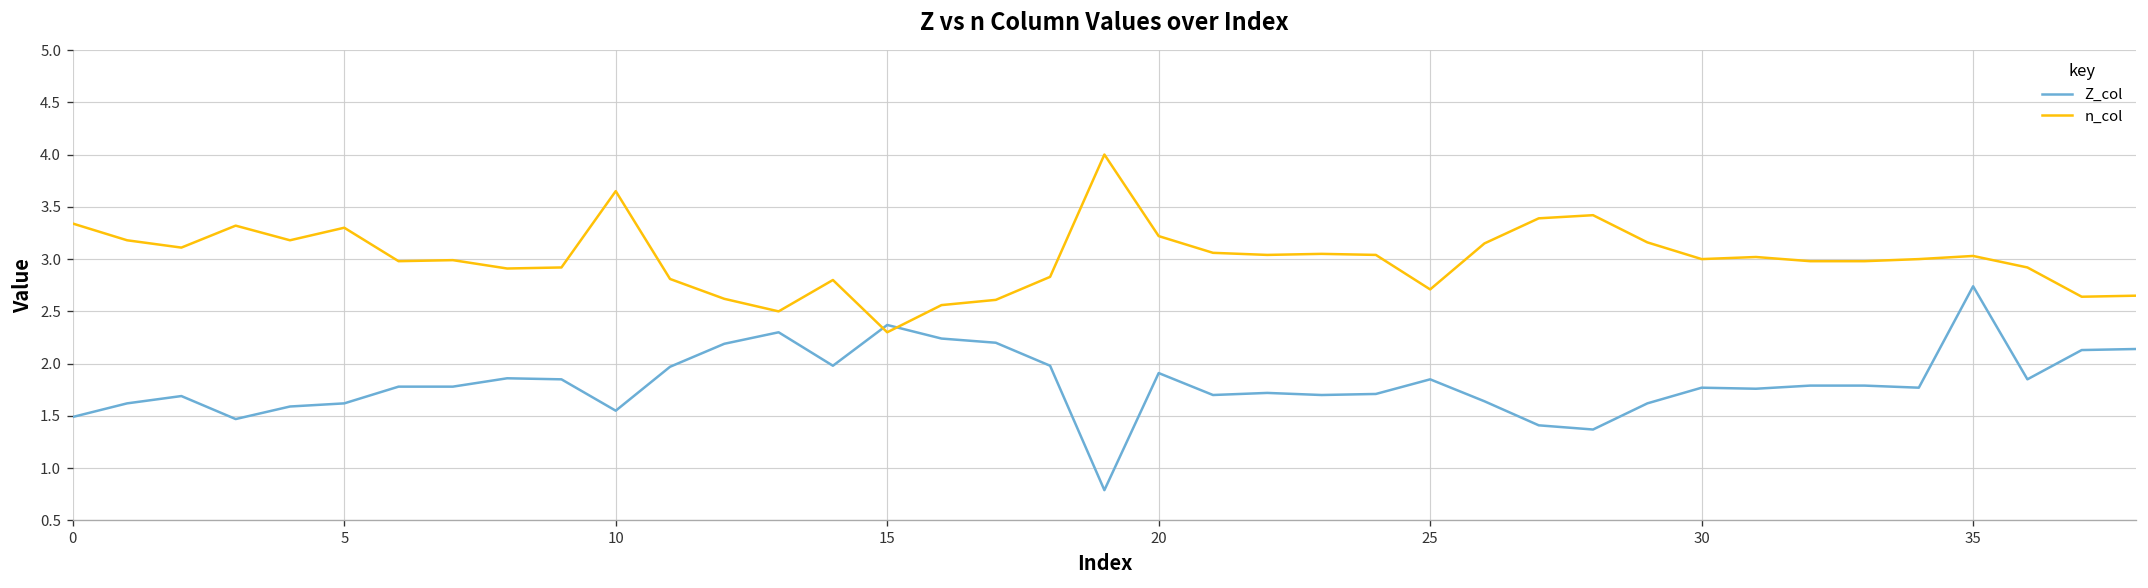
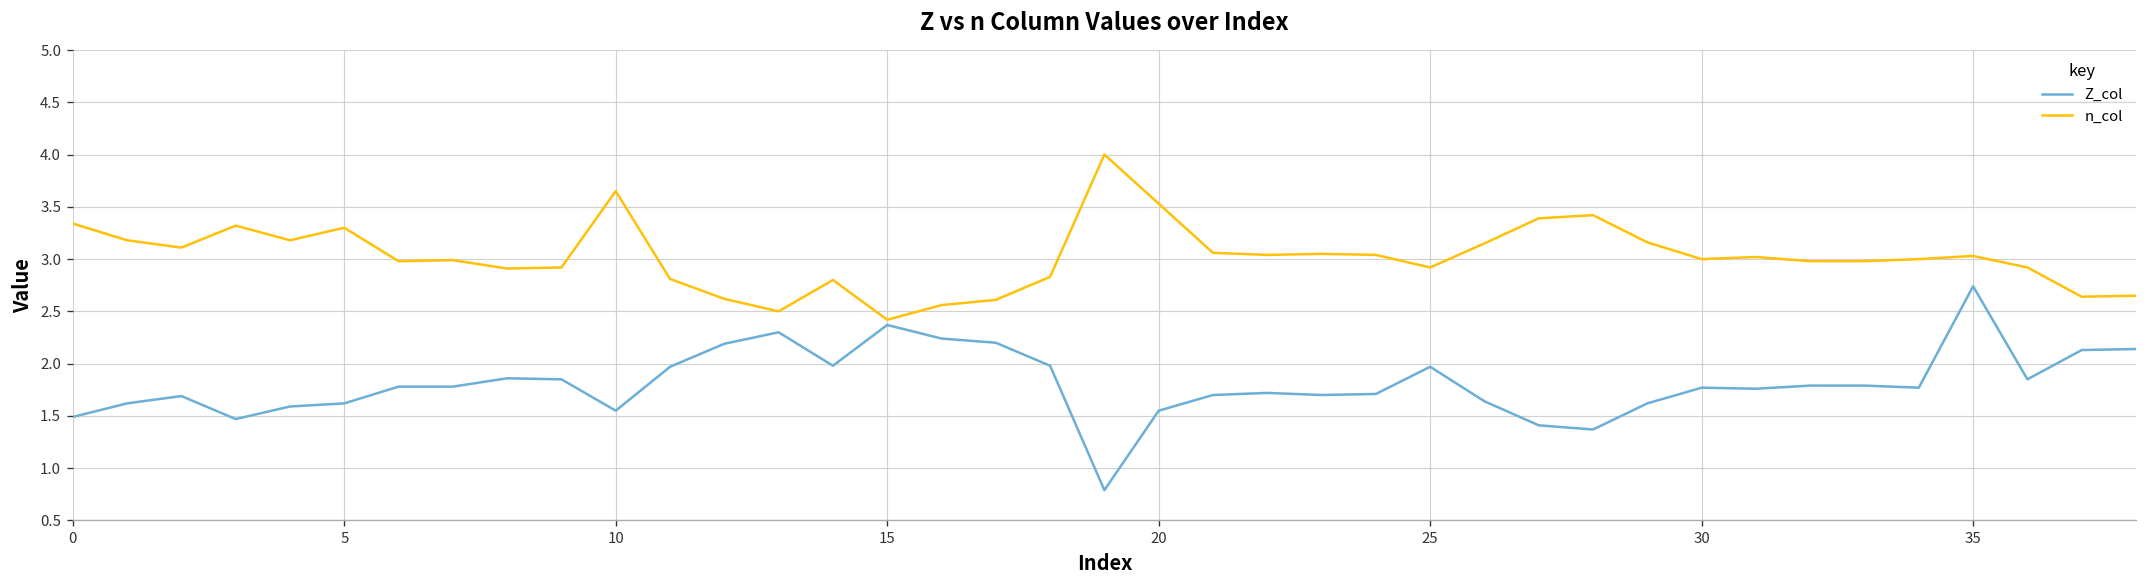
n_col, 15: 2.3 -> 2.4
Z_col, 20: 1.9 -> 1.6
n_col, 20: 3.2 -> 3.5
Z_col, 25: 1.9 -> 2.0
n_col, 25: 2.7 -> 2.9
